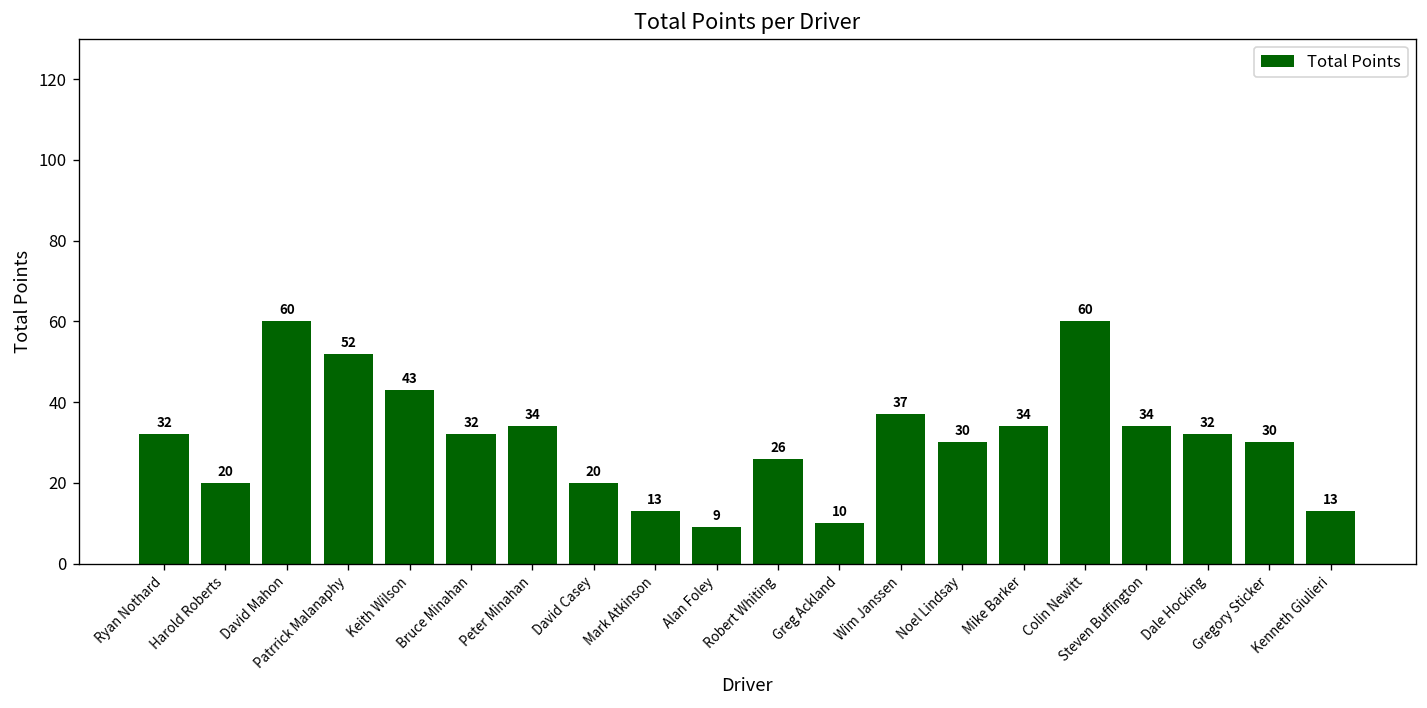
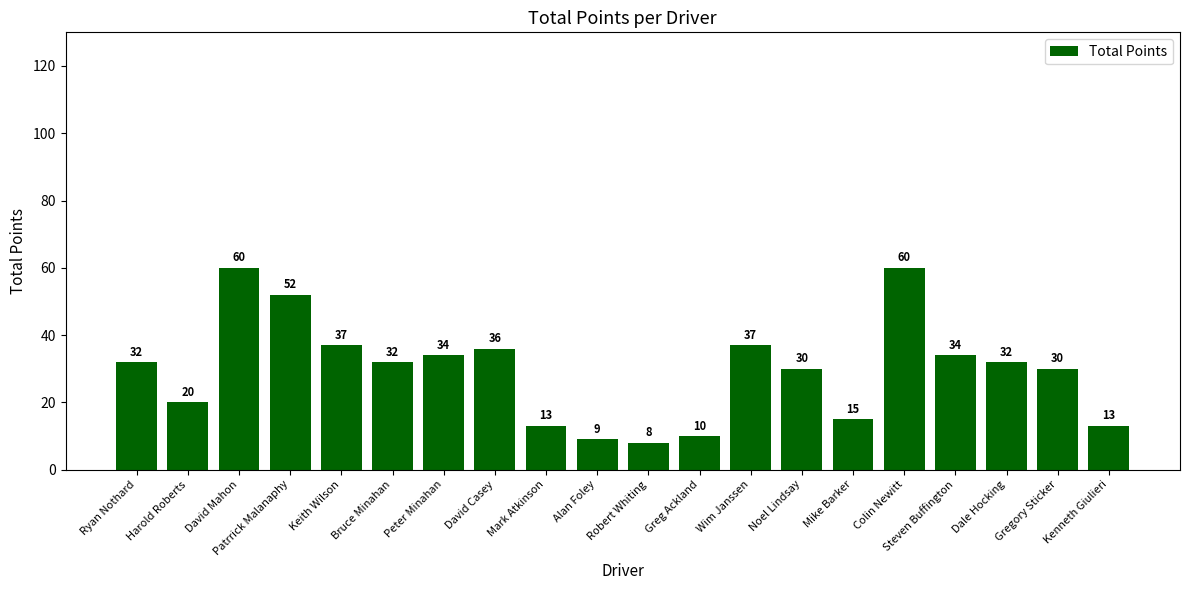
Keith Wilson: 43 -> 37
David Casey: 20 -> 36
Robert Whiting: 26 -> 8
Mike Barker: 34 -> 15
